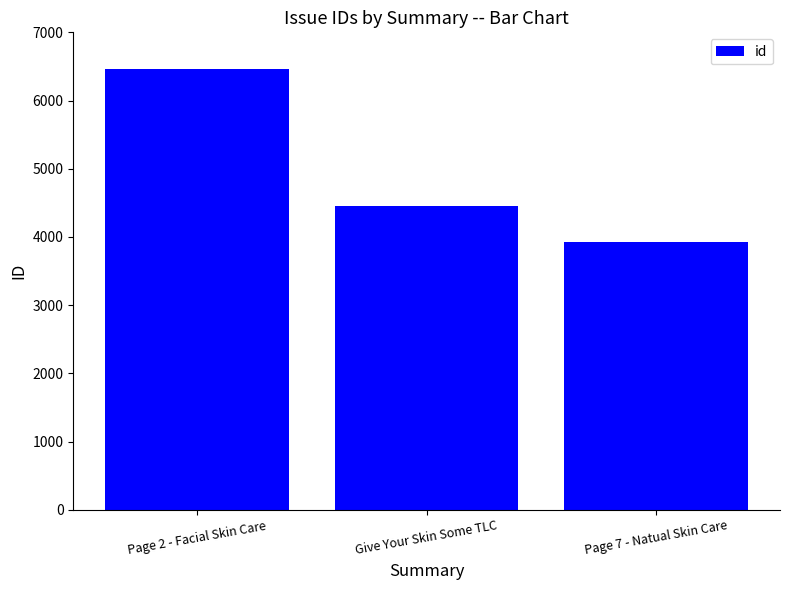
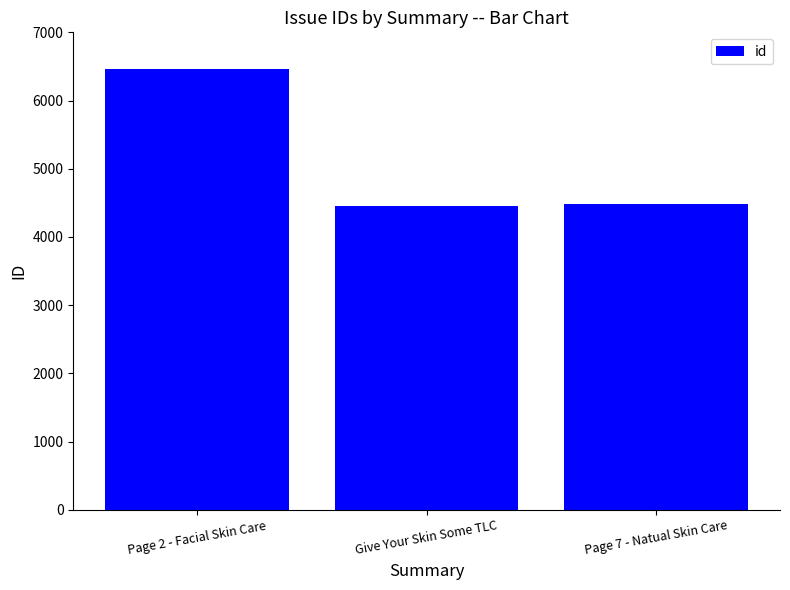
Page 7 - Natual Skin Care: 3900 -> 4500
